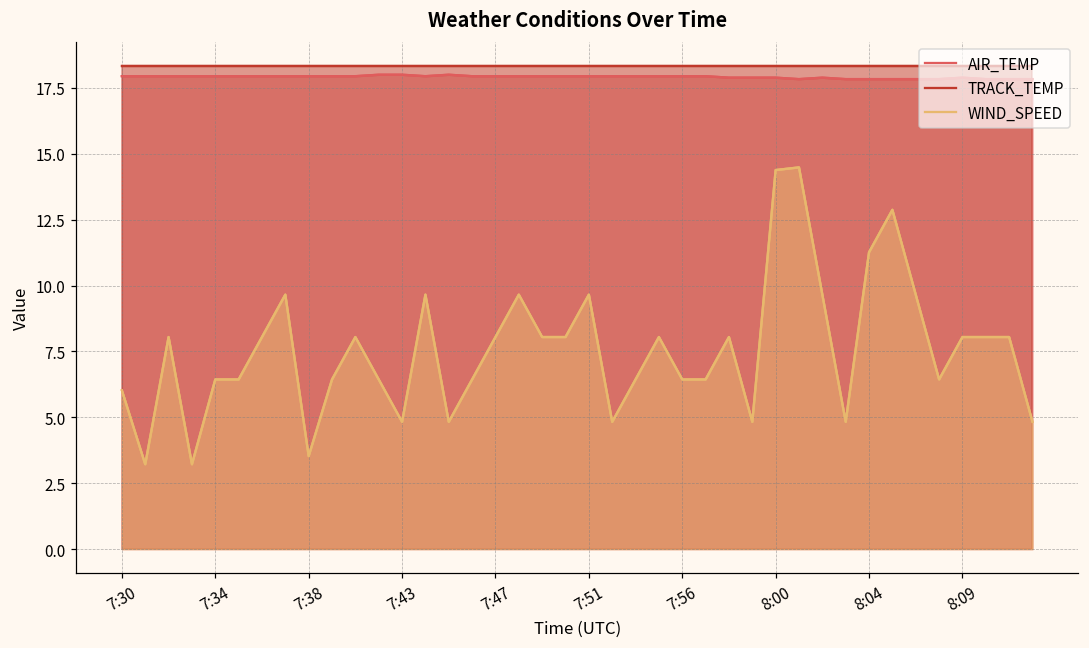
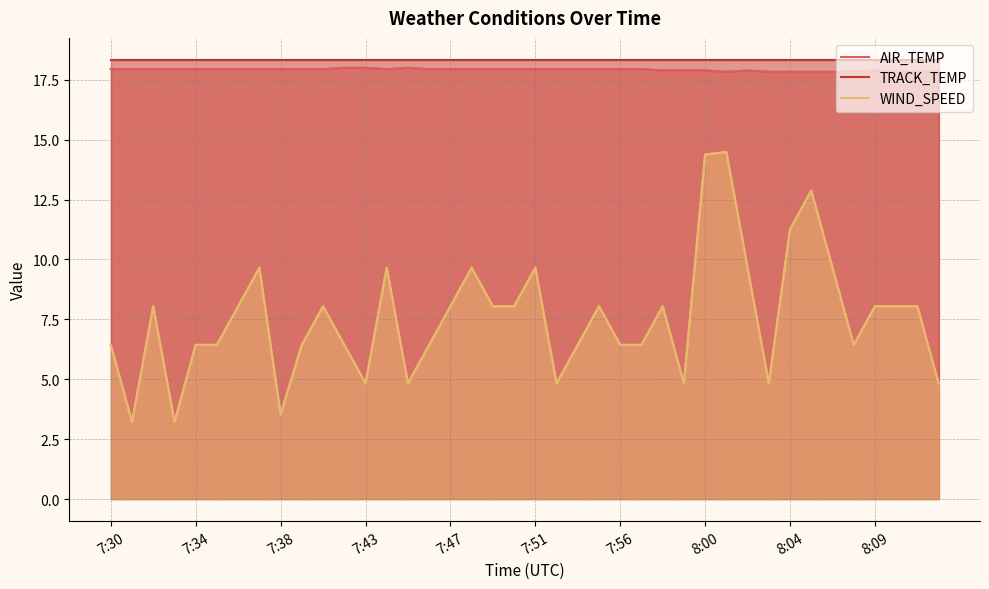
WIND_SPEED, 7:30: 6.0 -> 6.4
